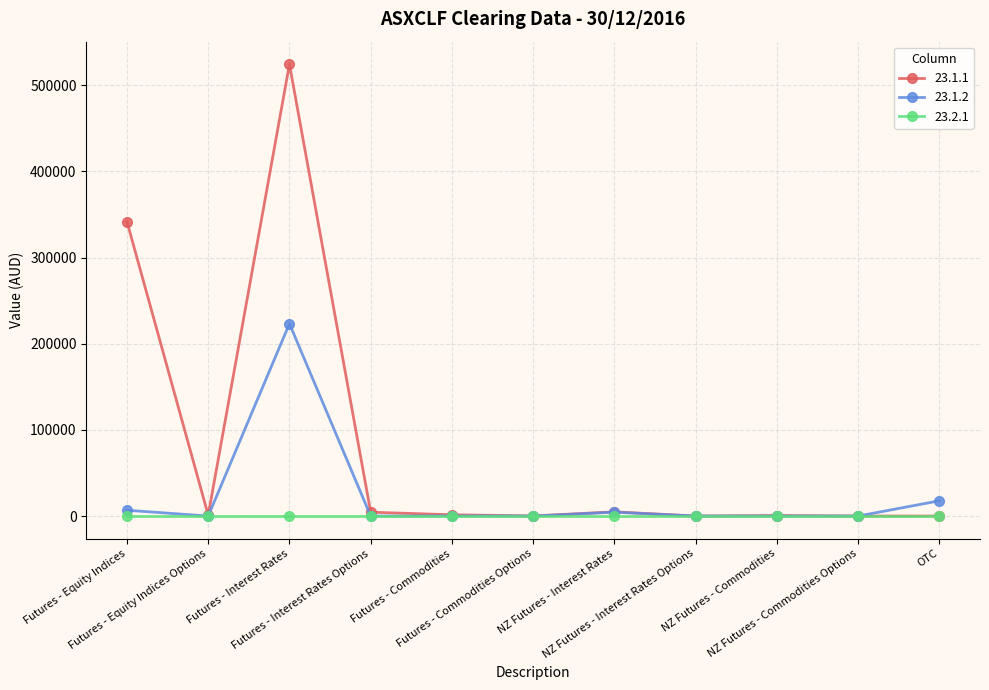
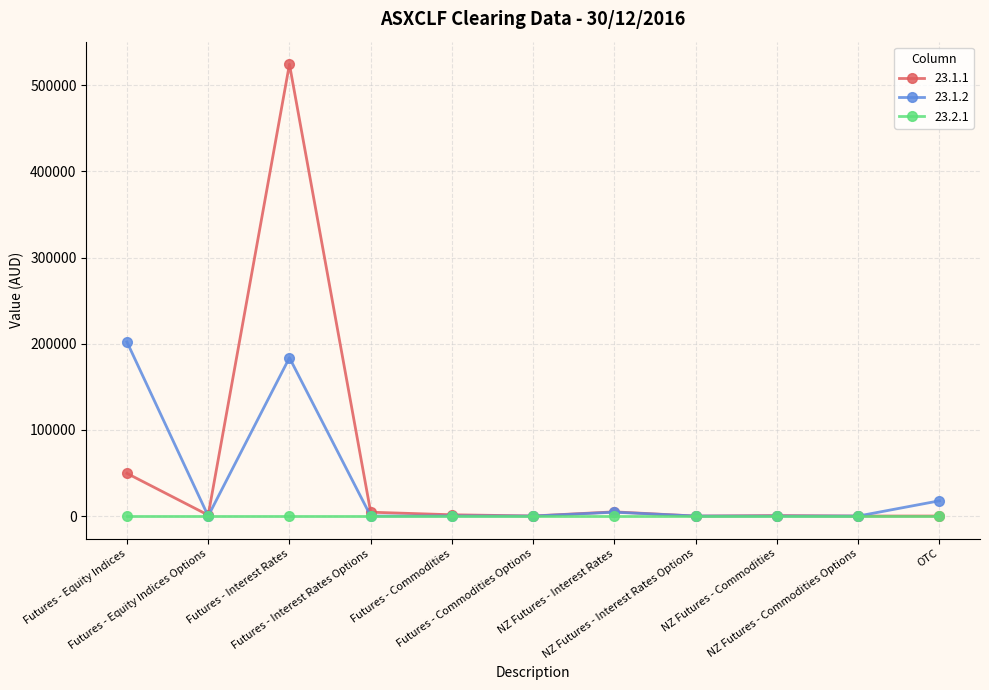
23.1.1, Futures - Equity Indices: 340000 -> 50000
23.1.2, Futures - Equity Indices: 10000 -> 200000
23.1.2, Futures - Interest Rates: 220000 -> 180000
